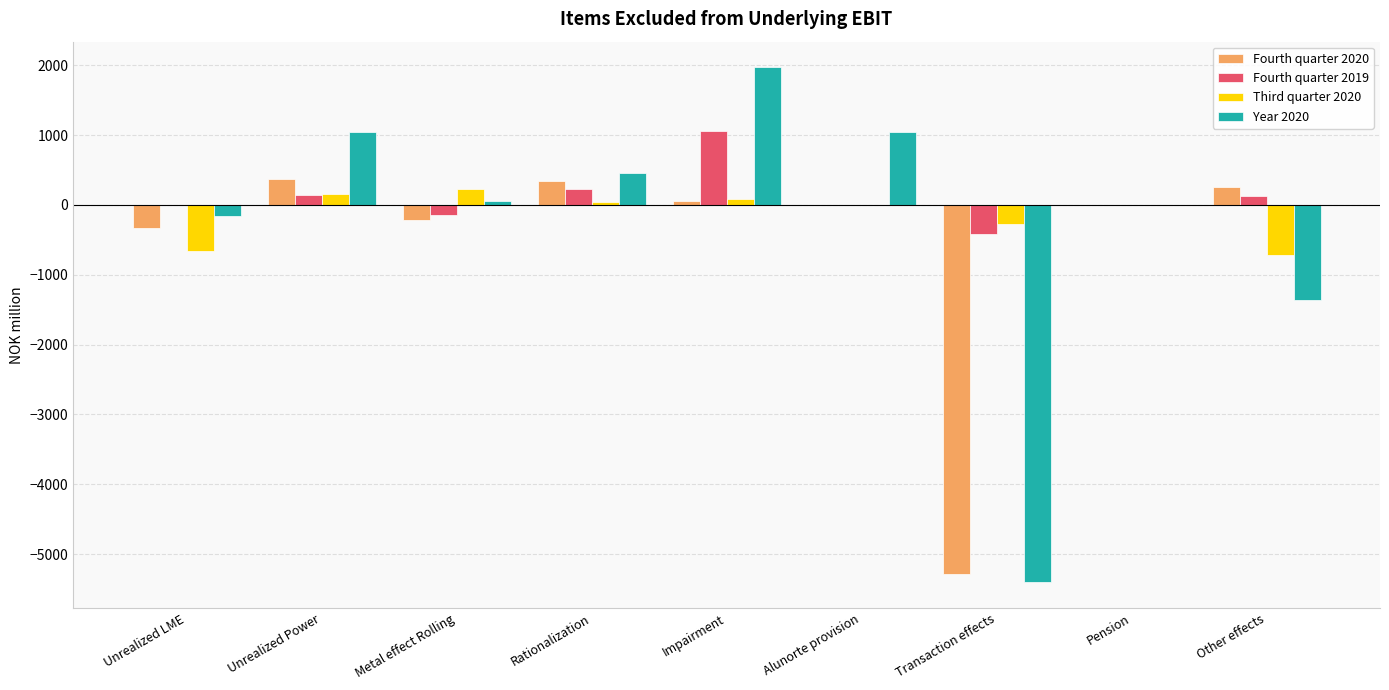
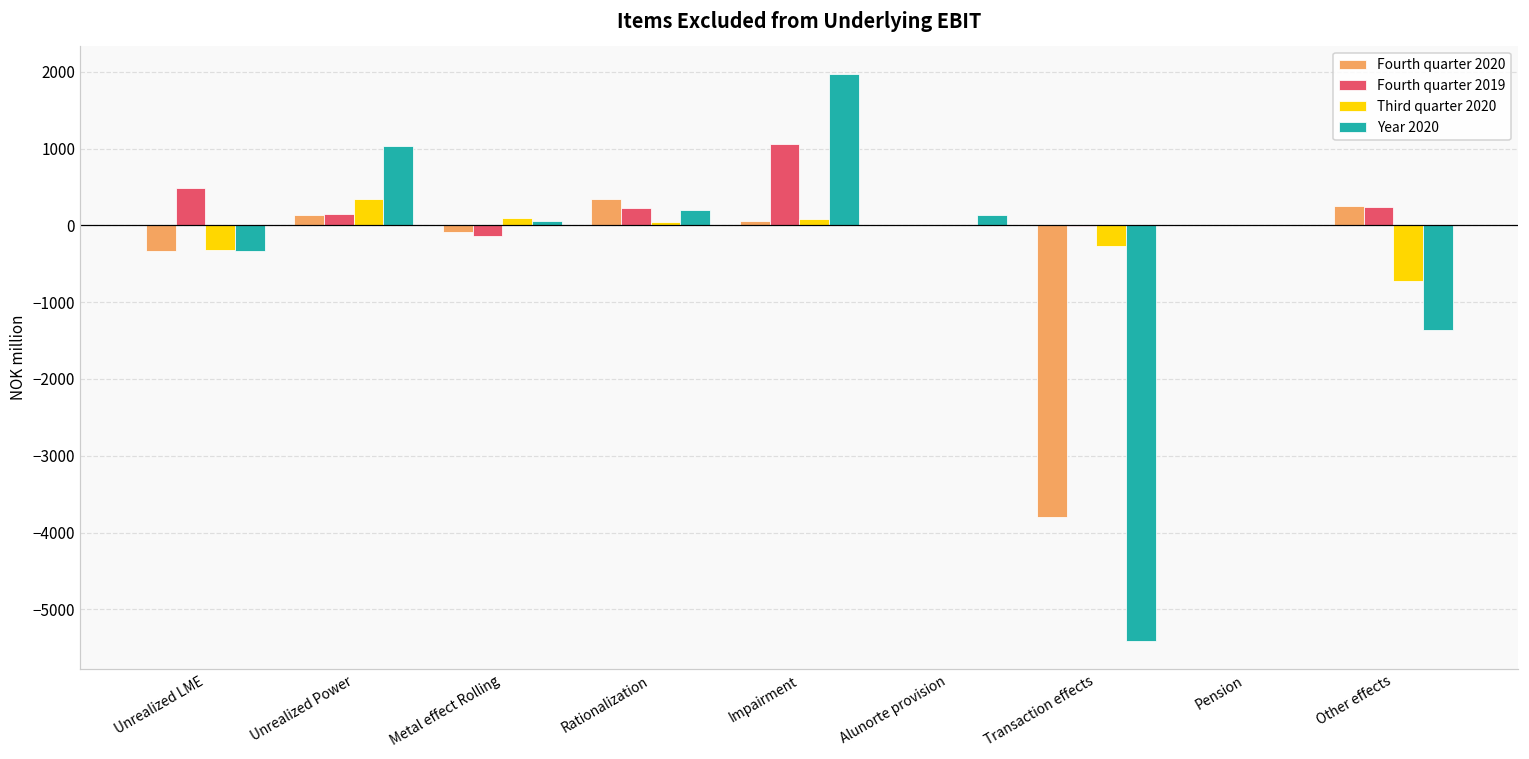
Fourth quarter 2019, Unrealized LME: 0 -> 500
Third quarter 2020, Unrealized LME: -700 -> -300
Year 2020, Unrealized LME: -200 -> -300
Fourth quarter 2020, Unrealized Power: 400 -> 100
Third quarter 2020, Unrealized Power: 200 -> 300
Fourth quarter 2020, Metal effect Rolling: -200 -> -100
Third quarter 2020, Metal effect Rolling: 200 -> 100
Year 2020, Rationalization: 500 -> 200
Year 2020, Alunorte provision: 1000 -> 100
Fourth quarter 2020, Transaction effects: -5300 -> -3800
Fourth quarter 2019, Transaction effects: -400 -> 0
Fourth quarter 2019, Other effects: 100 -> 200
